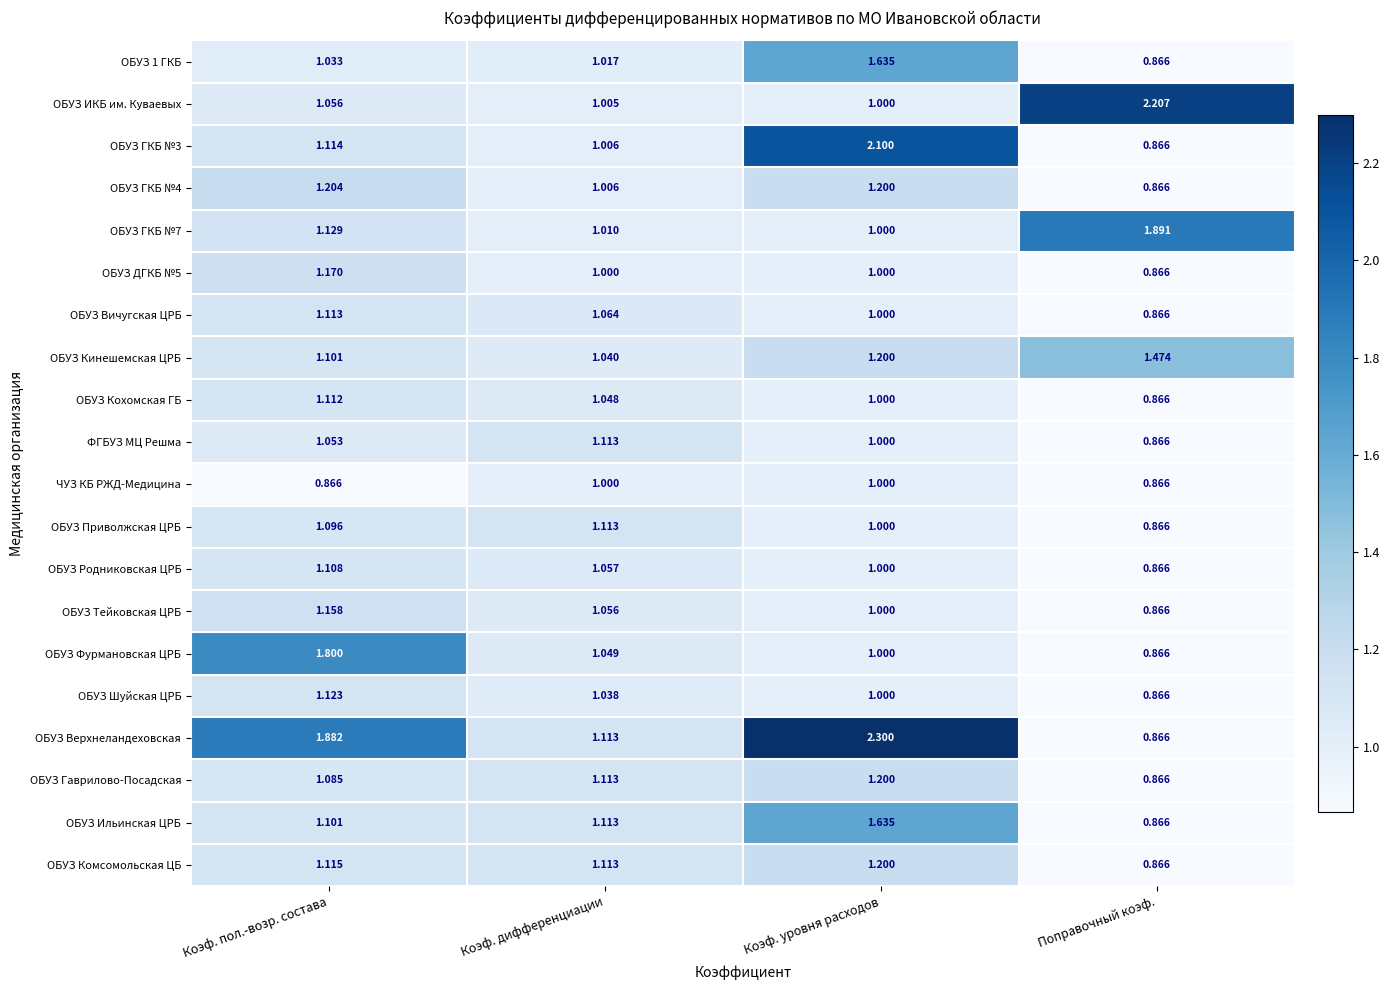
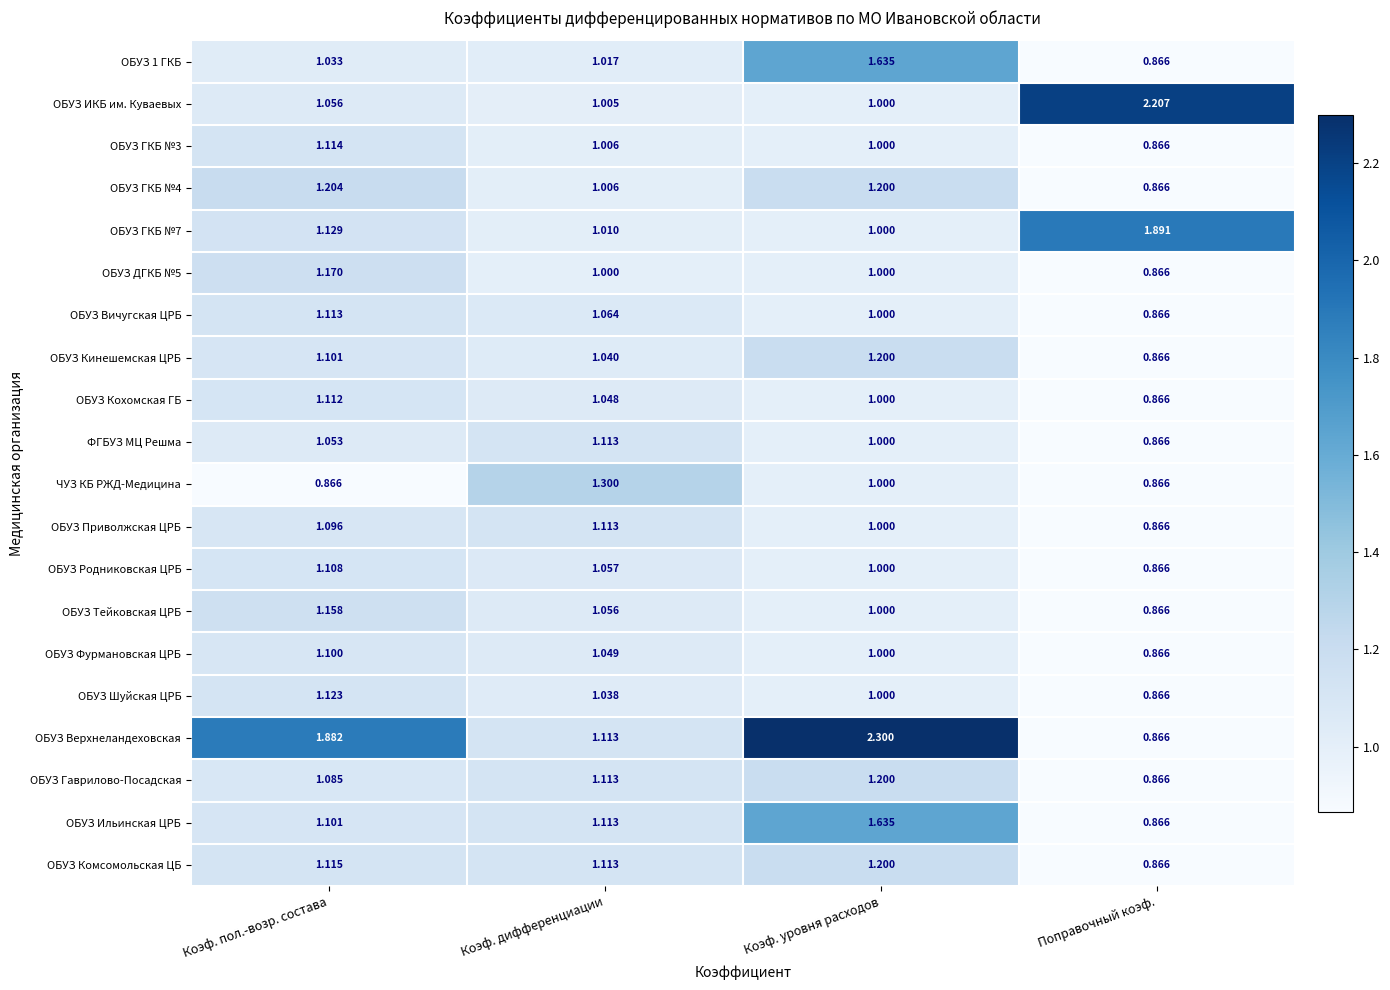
ОБУЗ ГКБ №3, Коэф. уровня расходов: 2.100 -> 1.000
ОБУЗ Кинешемская ЦРБ, Поправочный коэф.: 1.474 -> 0.866
ЧУЗ КБ РЖД-Медицина, Коэф. дифференциации: 1.000 -> 1.300
ОБУЗ Фурмановская ЦРБ, Коэф. пол.-возр. состава: 1.800 -> 1.100
